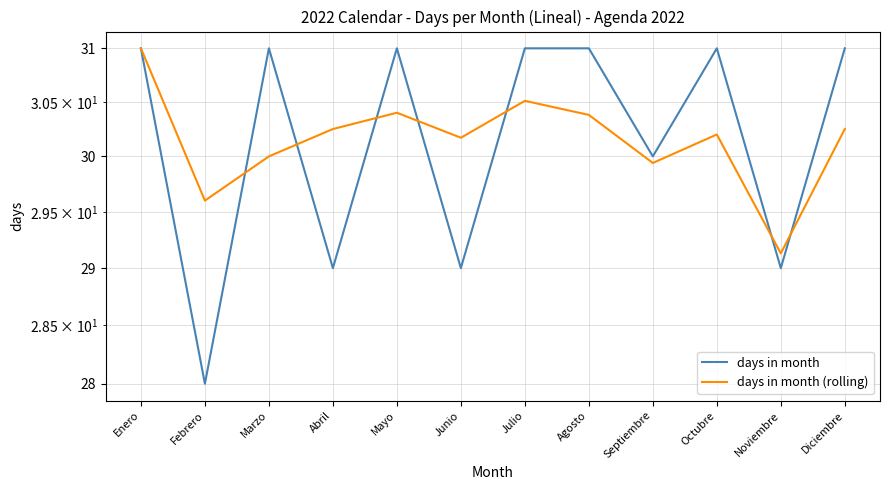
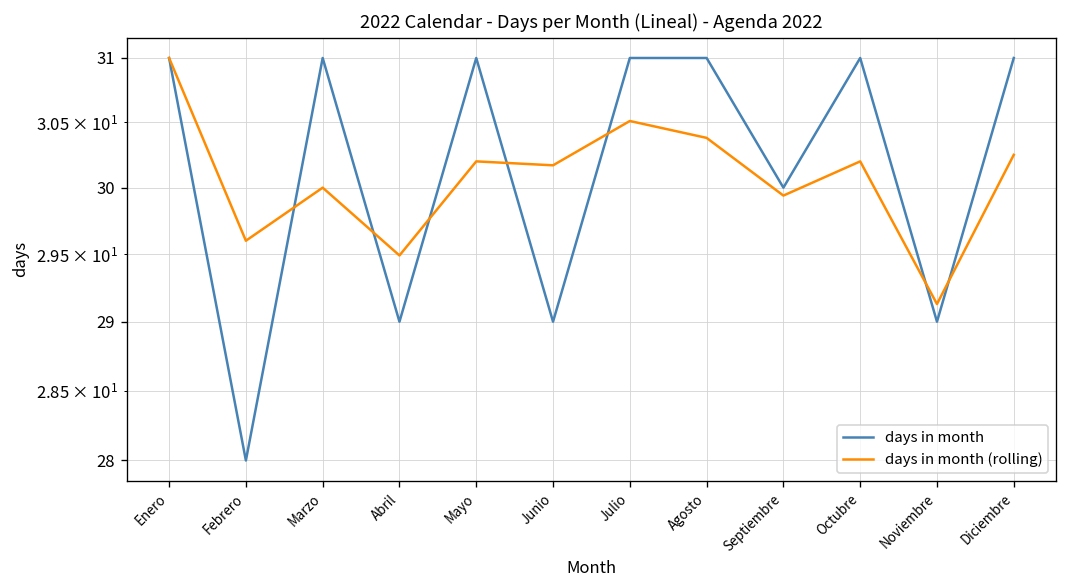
days in month (rolling), Abril: 30.25 -> 29.49
days in month (rolling), Mayo: 30.4 -> 30.2
